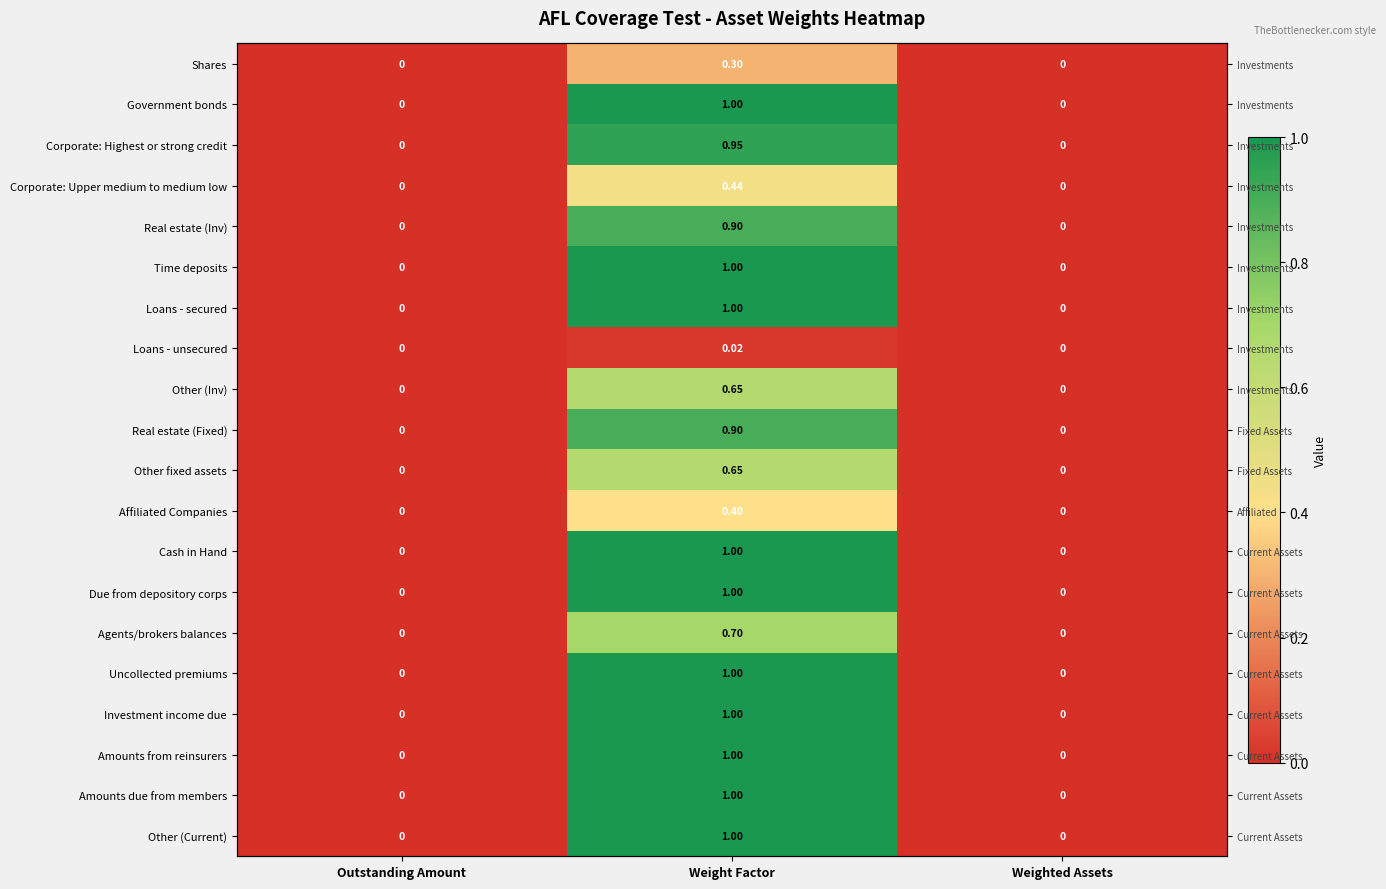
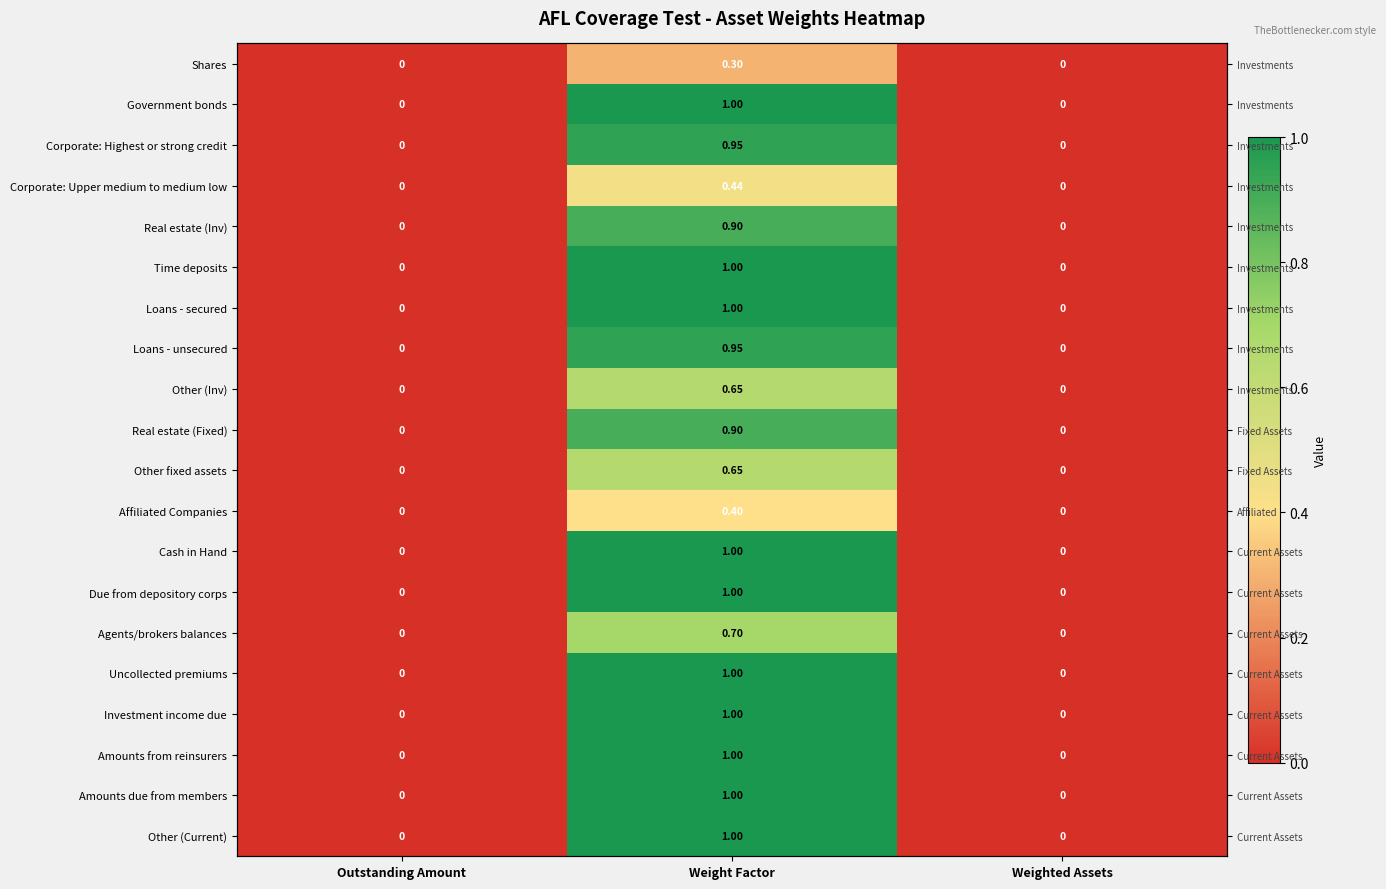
Loans - unsecured, Weight Factor: 0.02 -> 0.95
